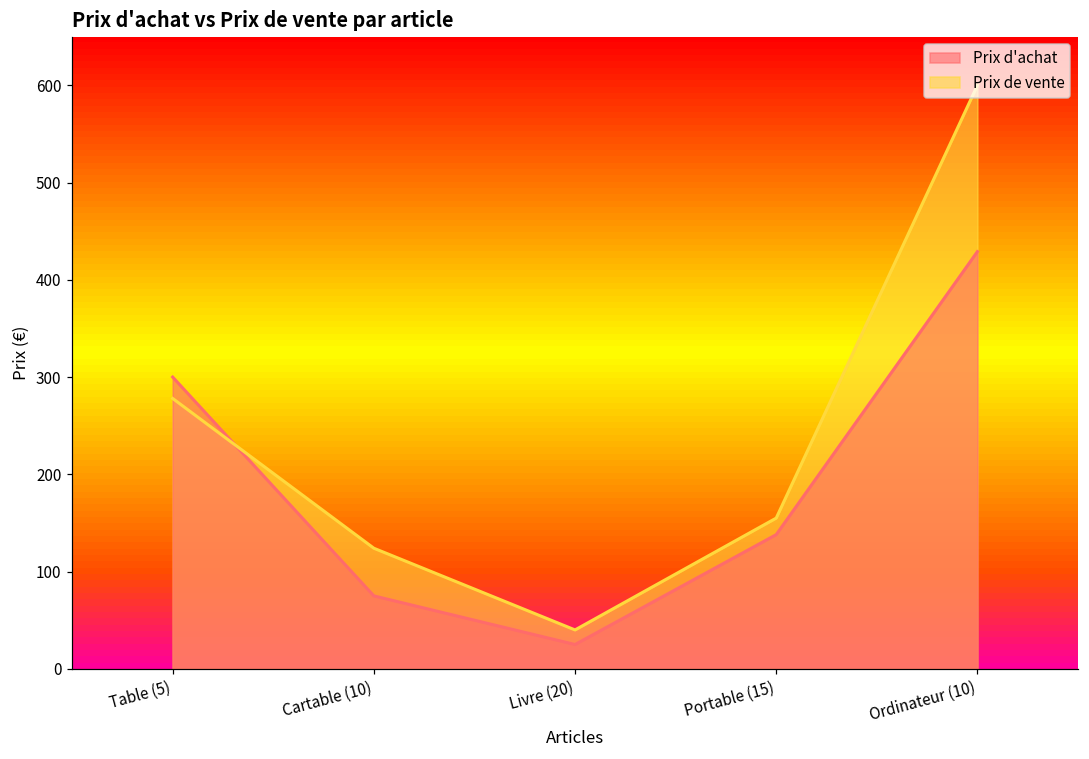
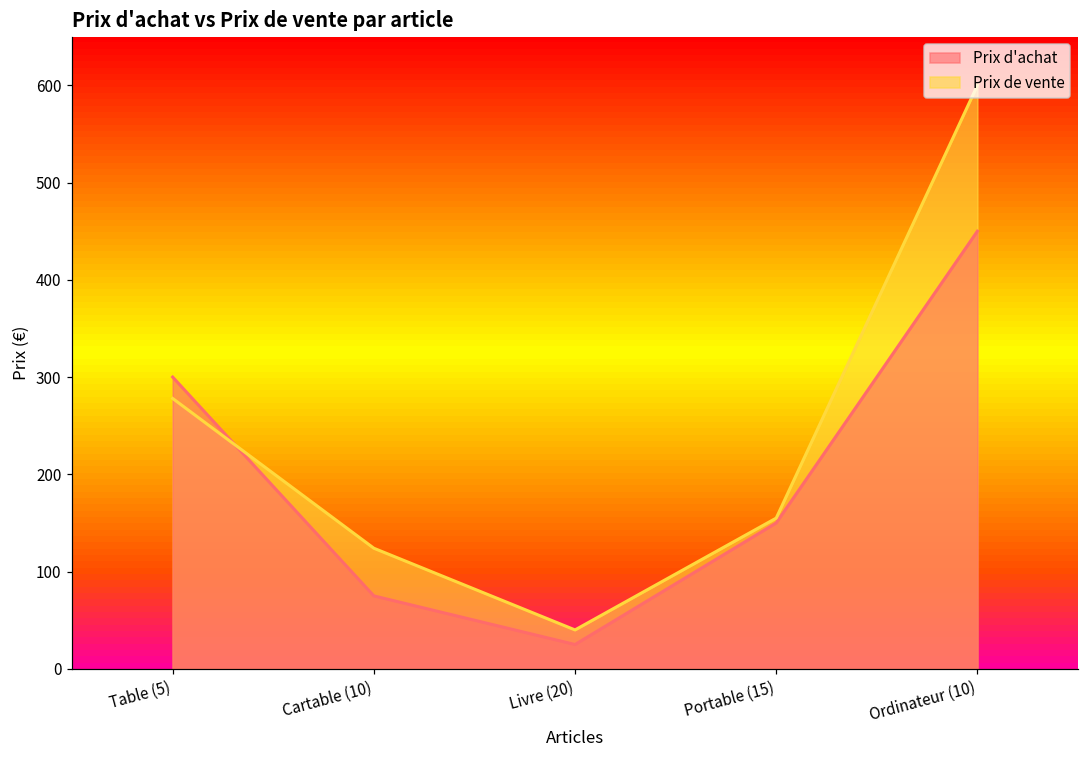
Prix d'achat, Portable (15): 140 -> 150
Prix d'achat, Ordinateur (10): 430 -> 450
